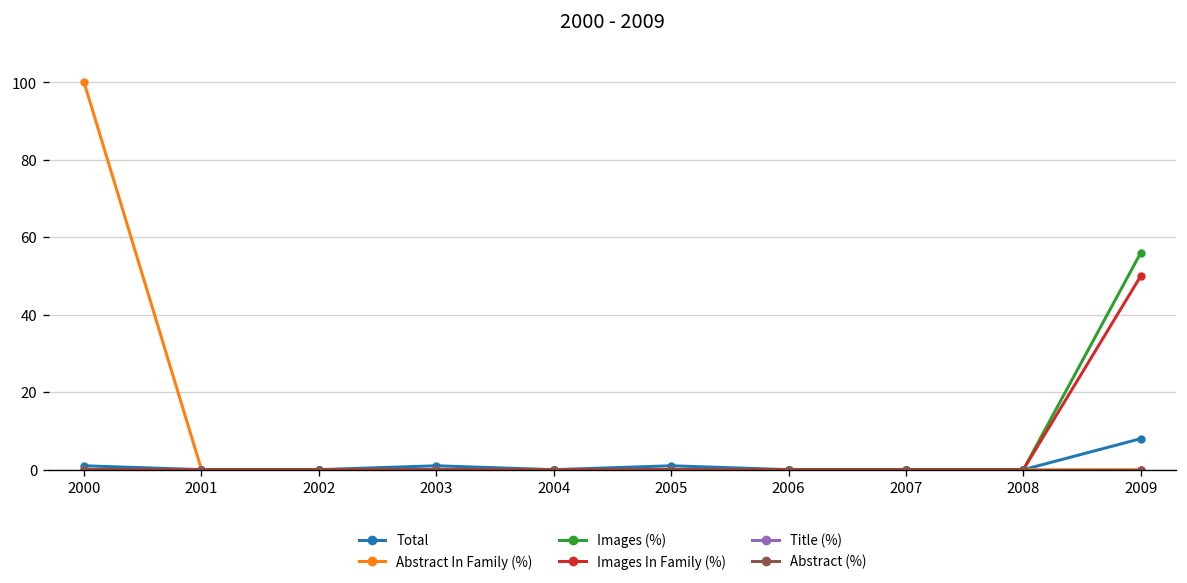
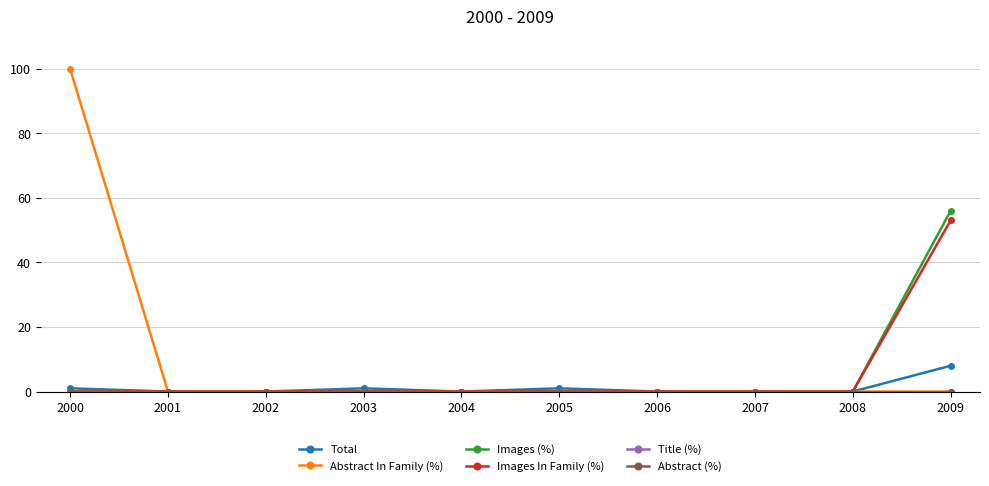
Images In Family (%), 2009: 50 -> 53
